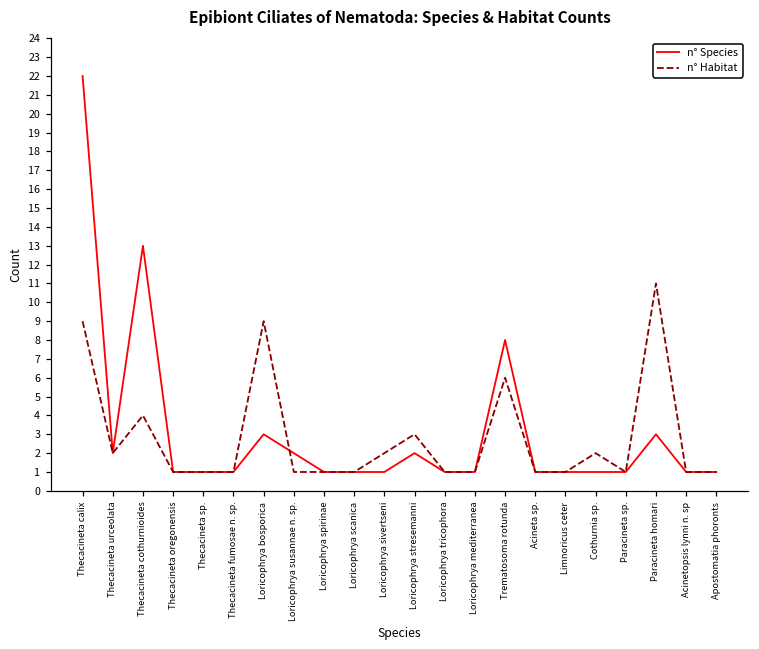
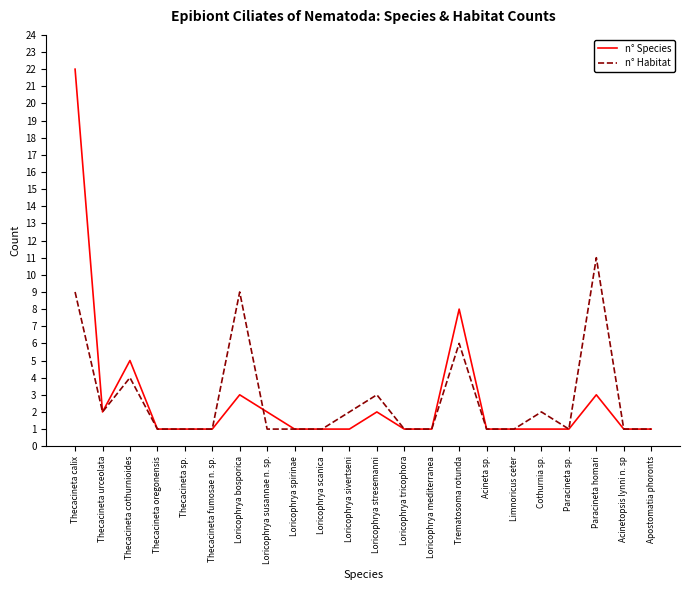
n° Species, Thecacineta cothurnioides: 13 -> 5
